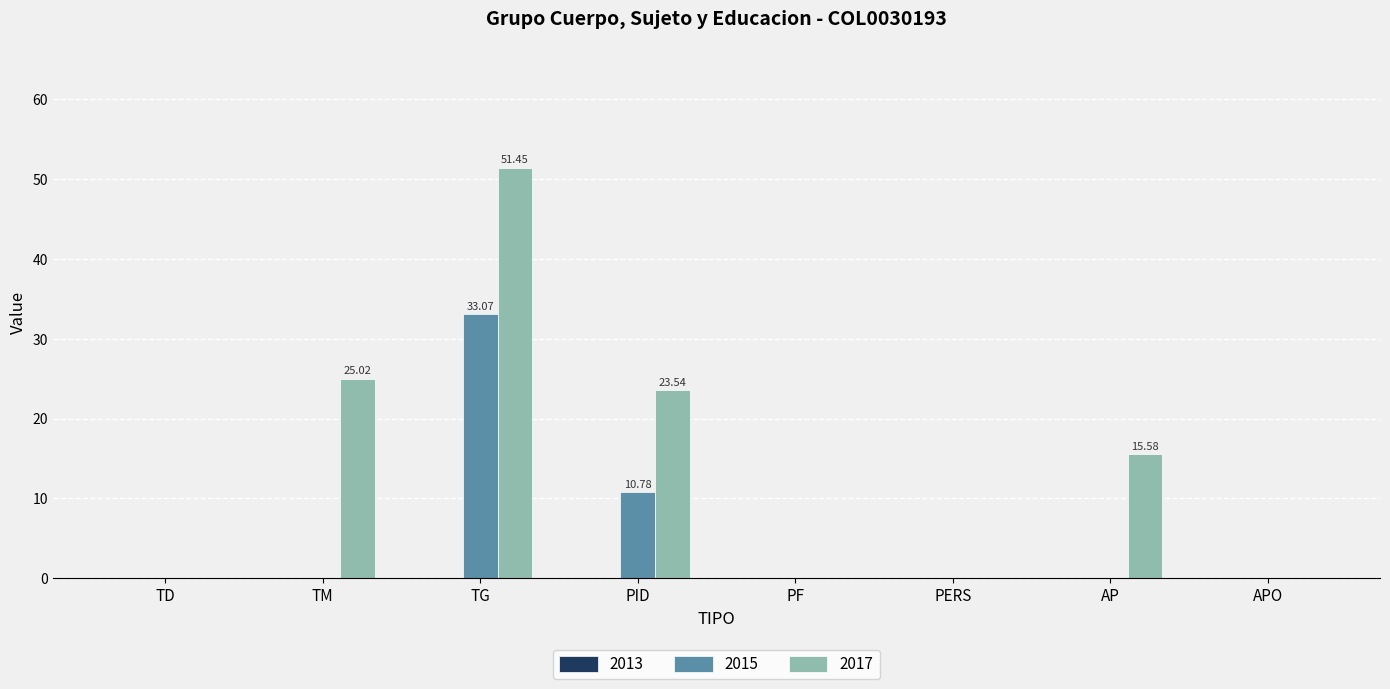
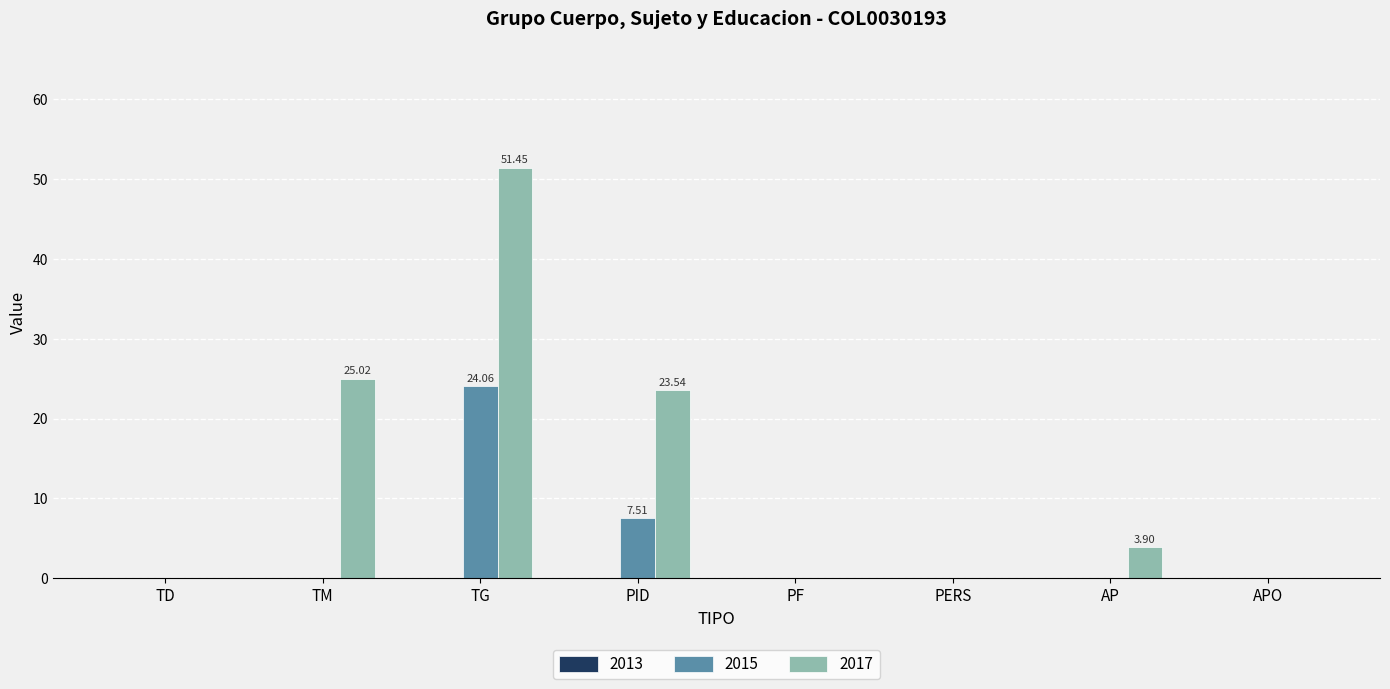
2015, TG: 33.07 -> 24.06
2015, PID: 10.78 -> 7.51
2017, AP: 15.58 -> 3.90
